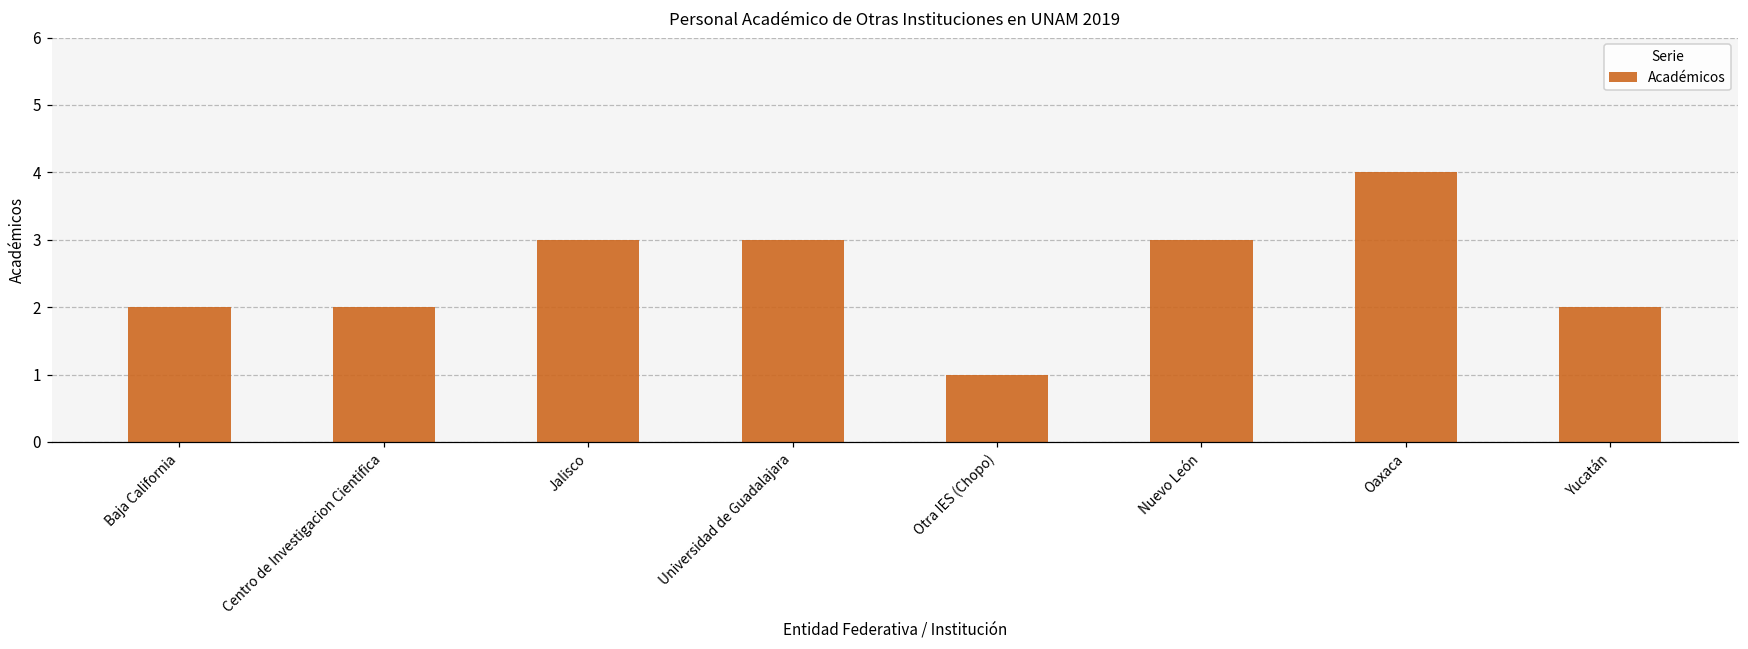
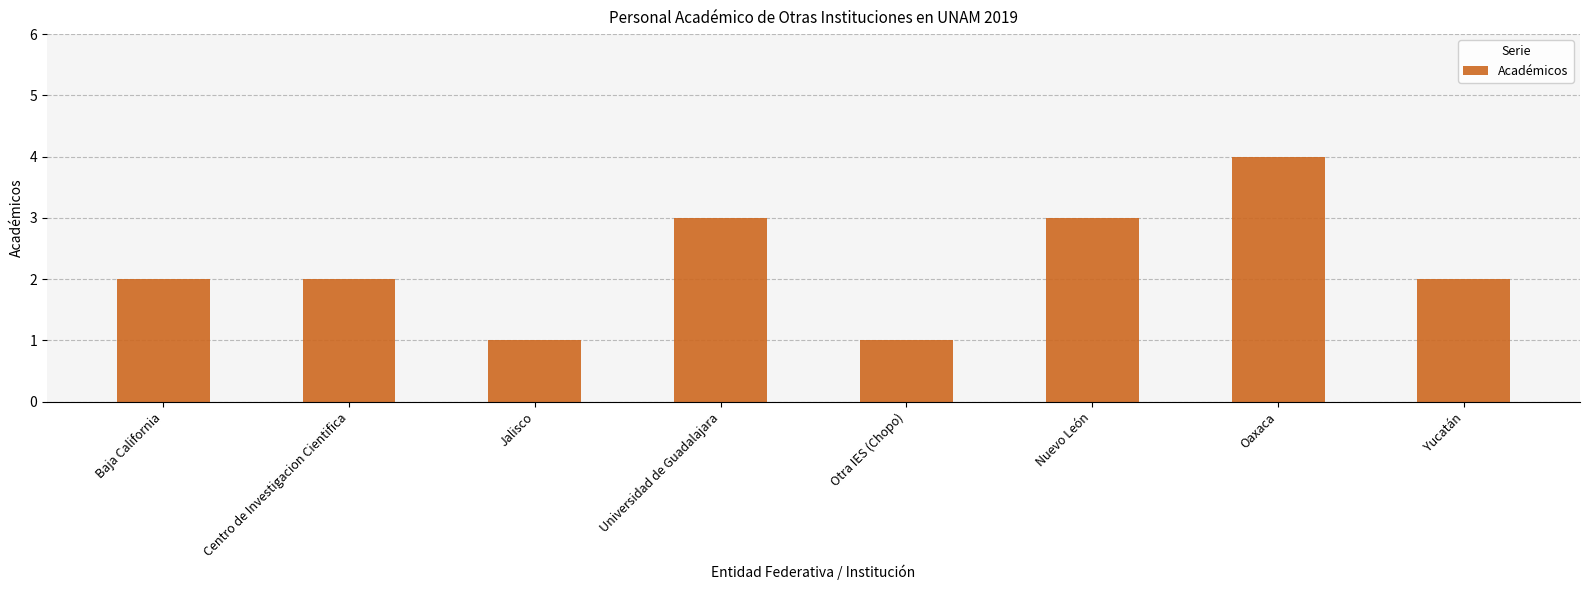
Jalisco: 3 -> 1
